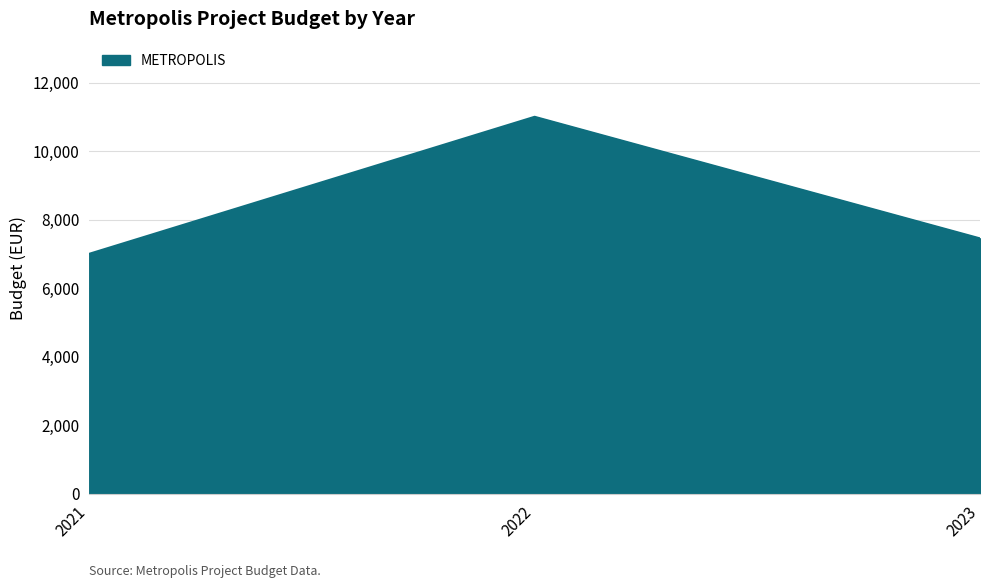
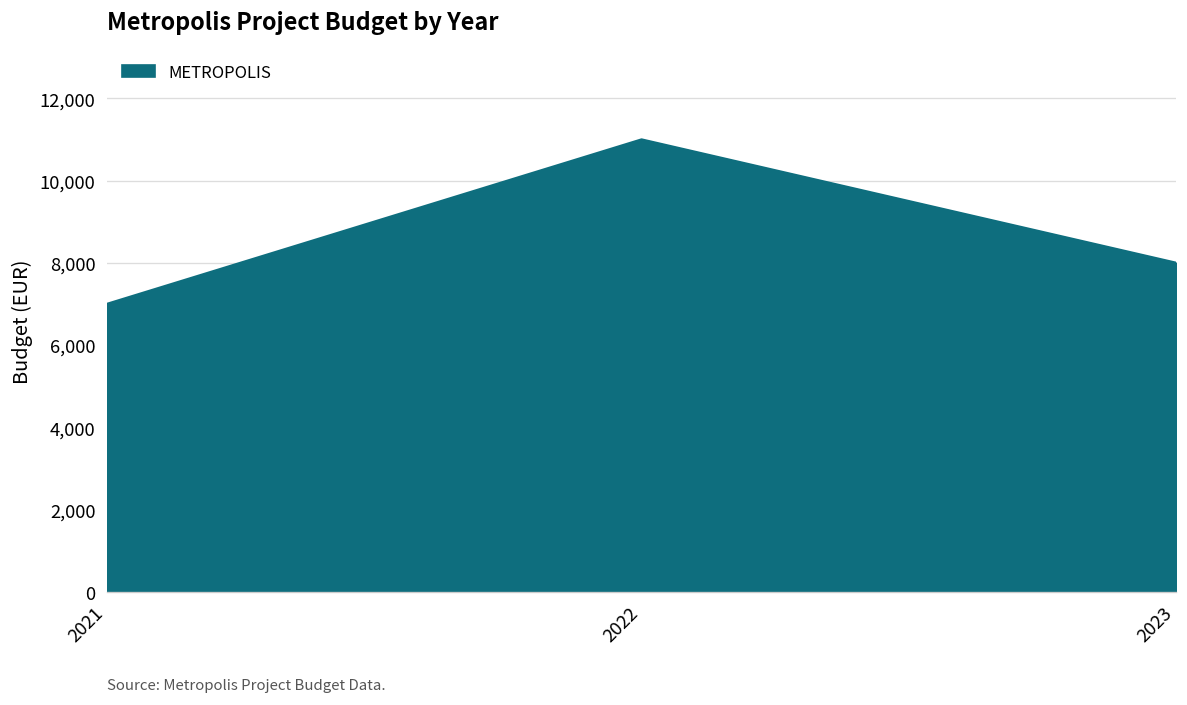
2023: 7,500 -> 8,000
